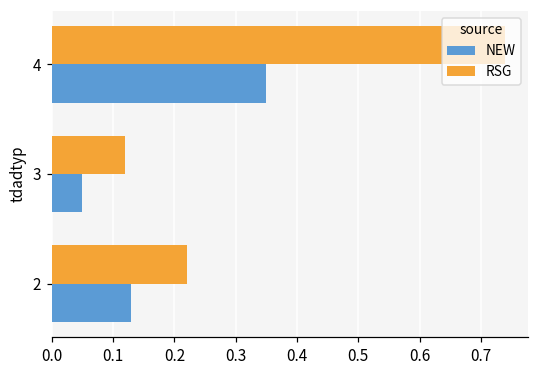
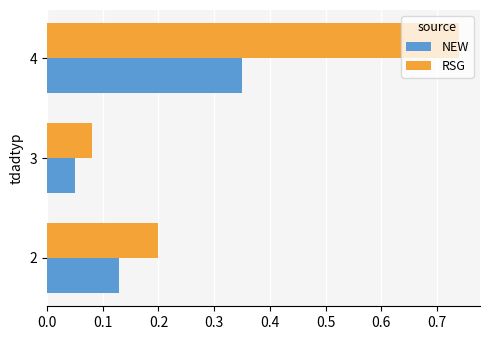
RSG, 3: 0.12 -> 0.08
RSG, 2: 0.22 -> 0.20
